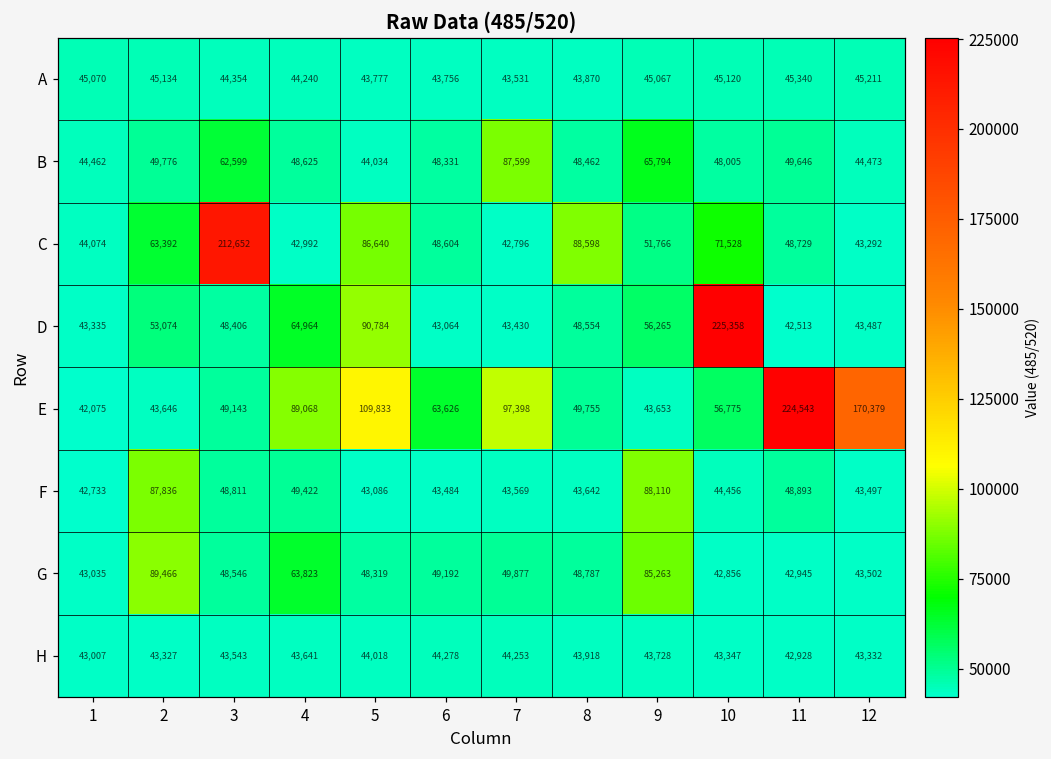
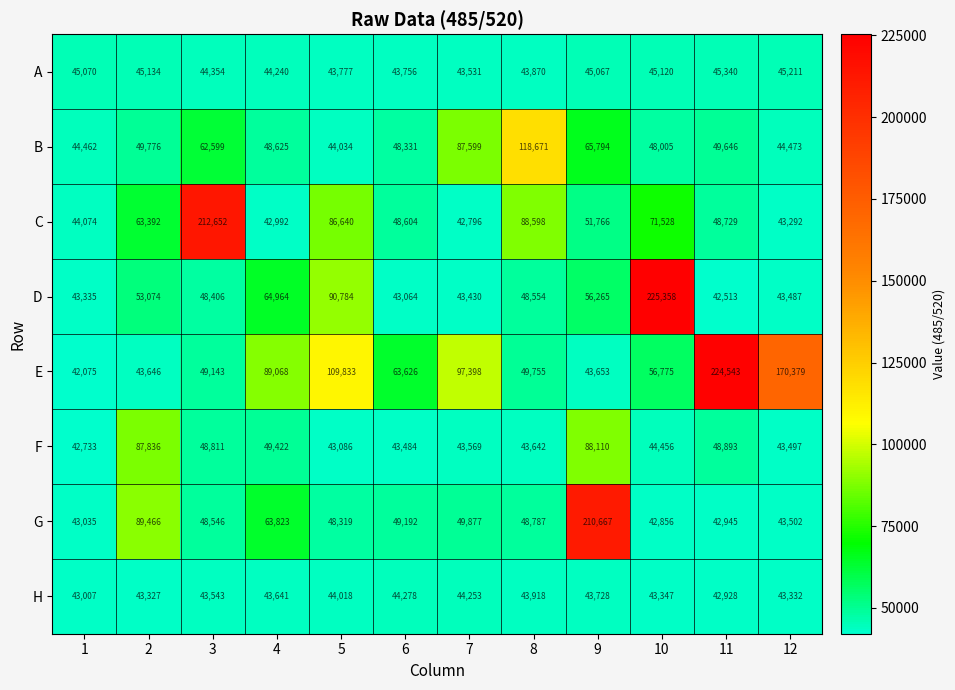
B, 8: 48,462 -> 118,671
G, 9: 85,263 -> 210,667
